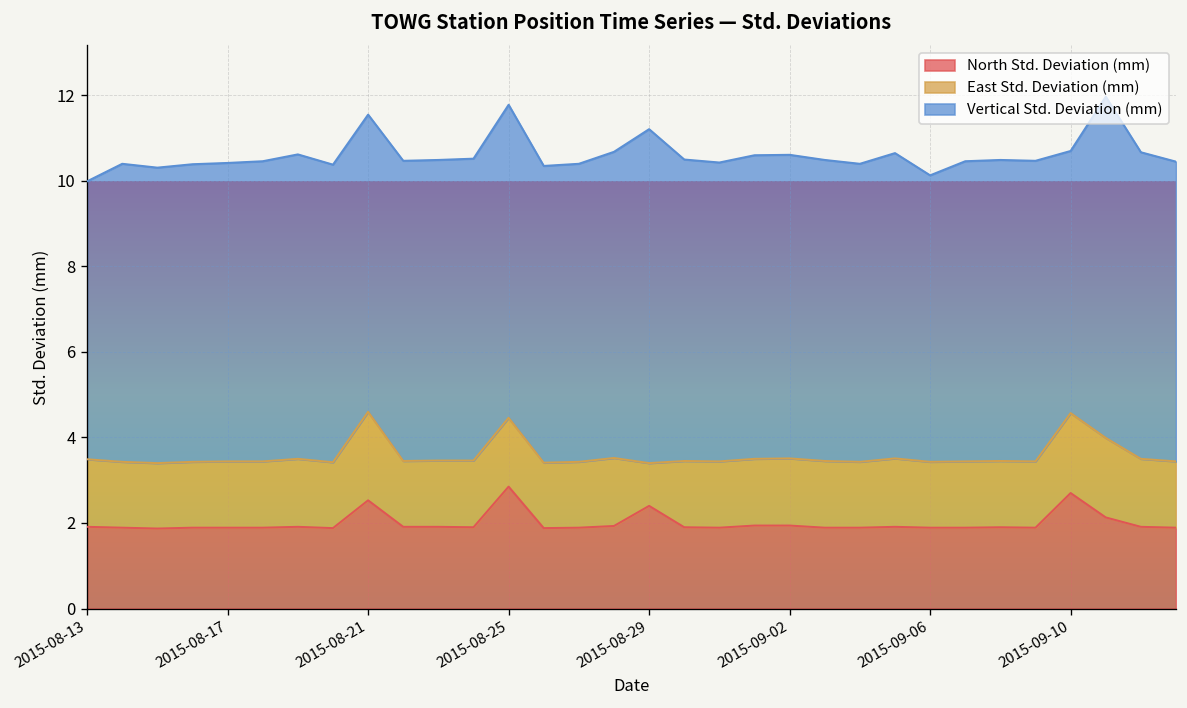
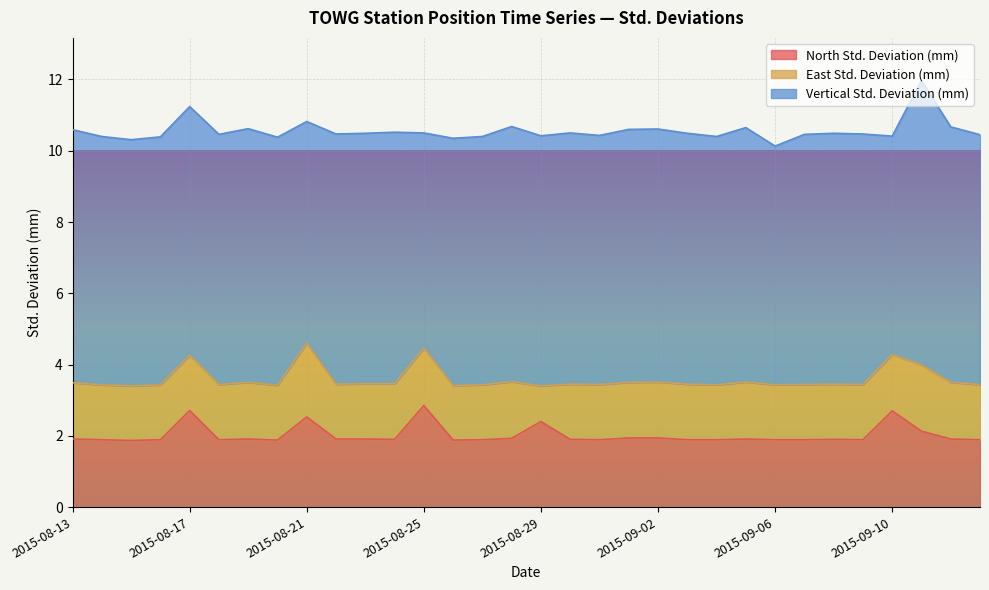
Vertical Std. Deviation (mm), 2015-08-13: 6.5 -> 7.1
North Std. Deviation (mm), 2015-08-17: 1.9 -> 2.7
Vertical Std. Deviation (mm), 2015-08-21: 7.0 -> 6.2
Vertical Std. Deviation (mm), 2015-08-25: 7.3 -> 6.0
Vertical Std. Deviation (mm), 2015-08-29: 7.8 -> 7.0
East Std. Deviation (mm), 2015-09-10: 1.9 -> 1.6
